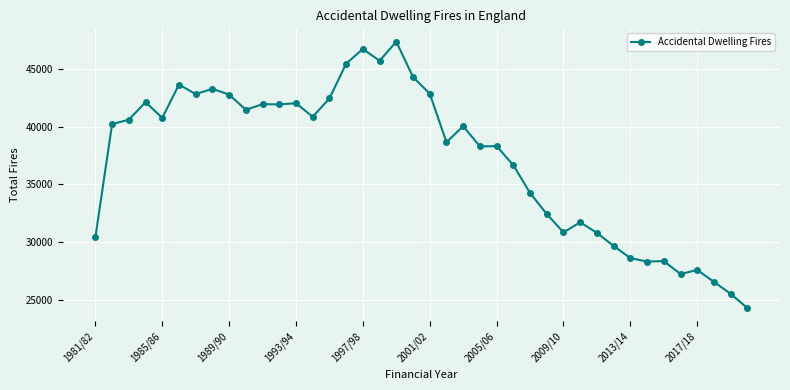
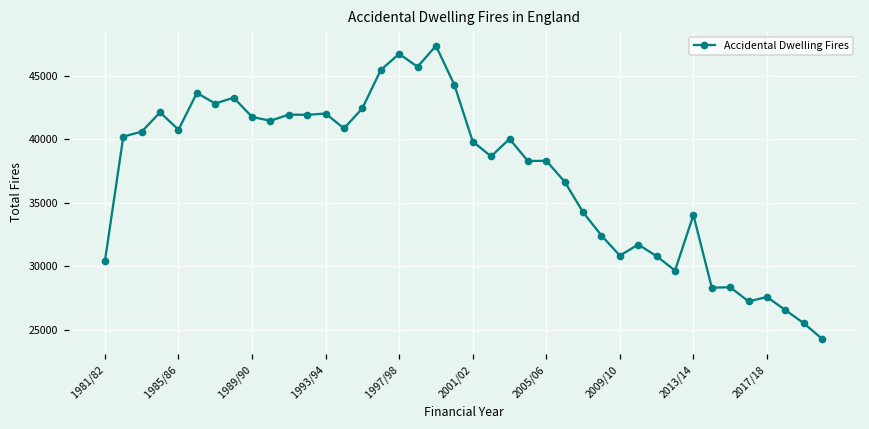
1989/90: 42800 -> 41800
2001/02: 42900 -> 39800
2013/14: 28600 -> 34000
